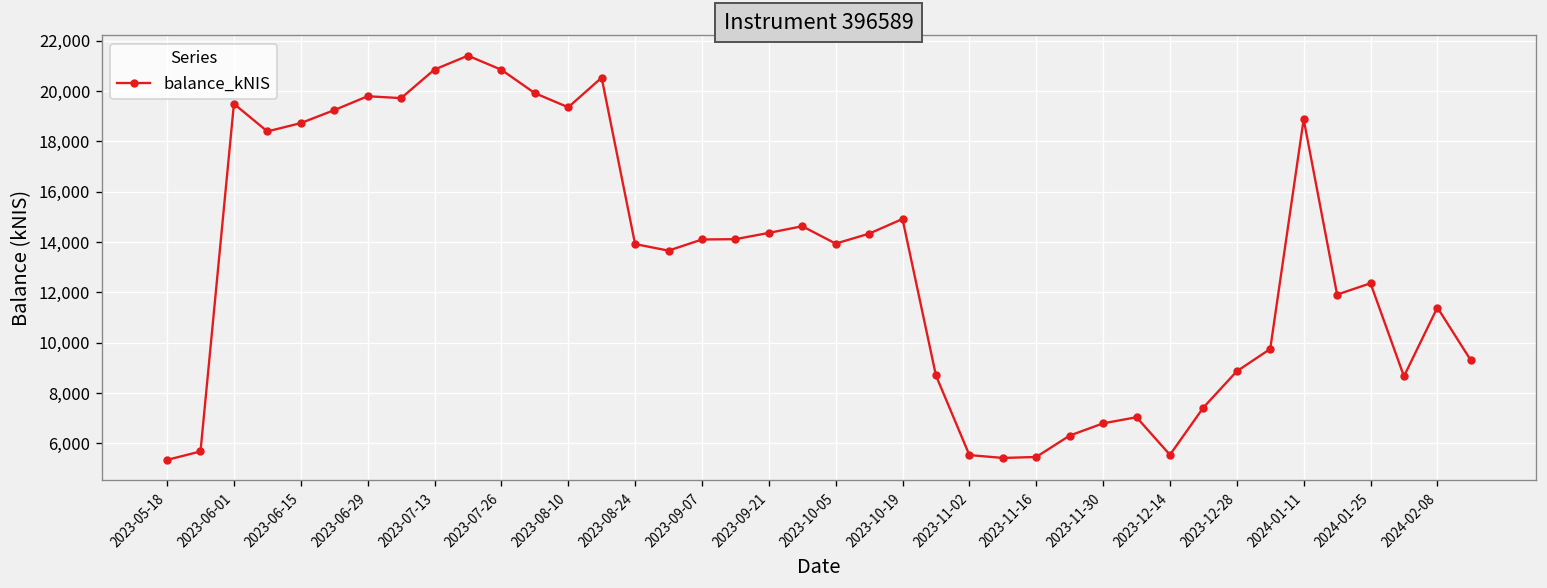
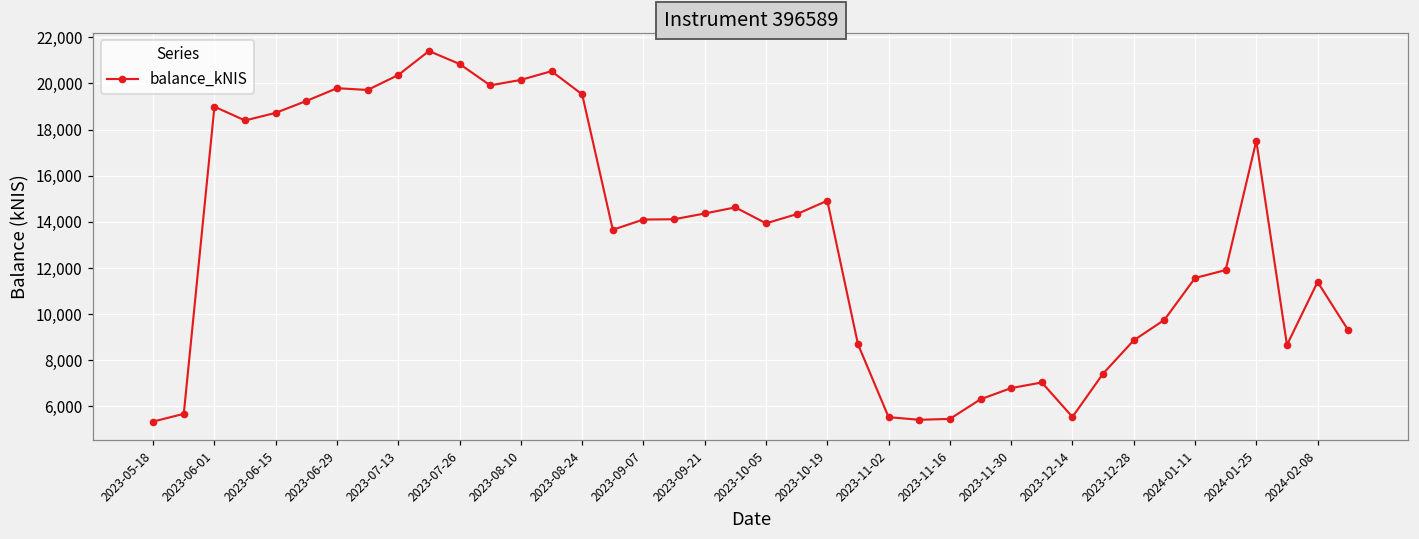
2023-06-01: 19,500 -> 19,000
2023-07-13: 20,900 -> 20,400
2023-08-10: 19,400 -> 20,200
2023-08-24: 13,900 -> 19,500
2024-01-11: 18,900 -> 11,600
2024-01-25: 12,400 -> 17,500
